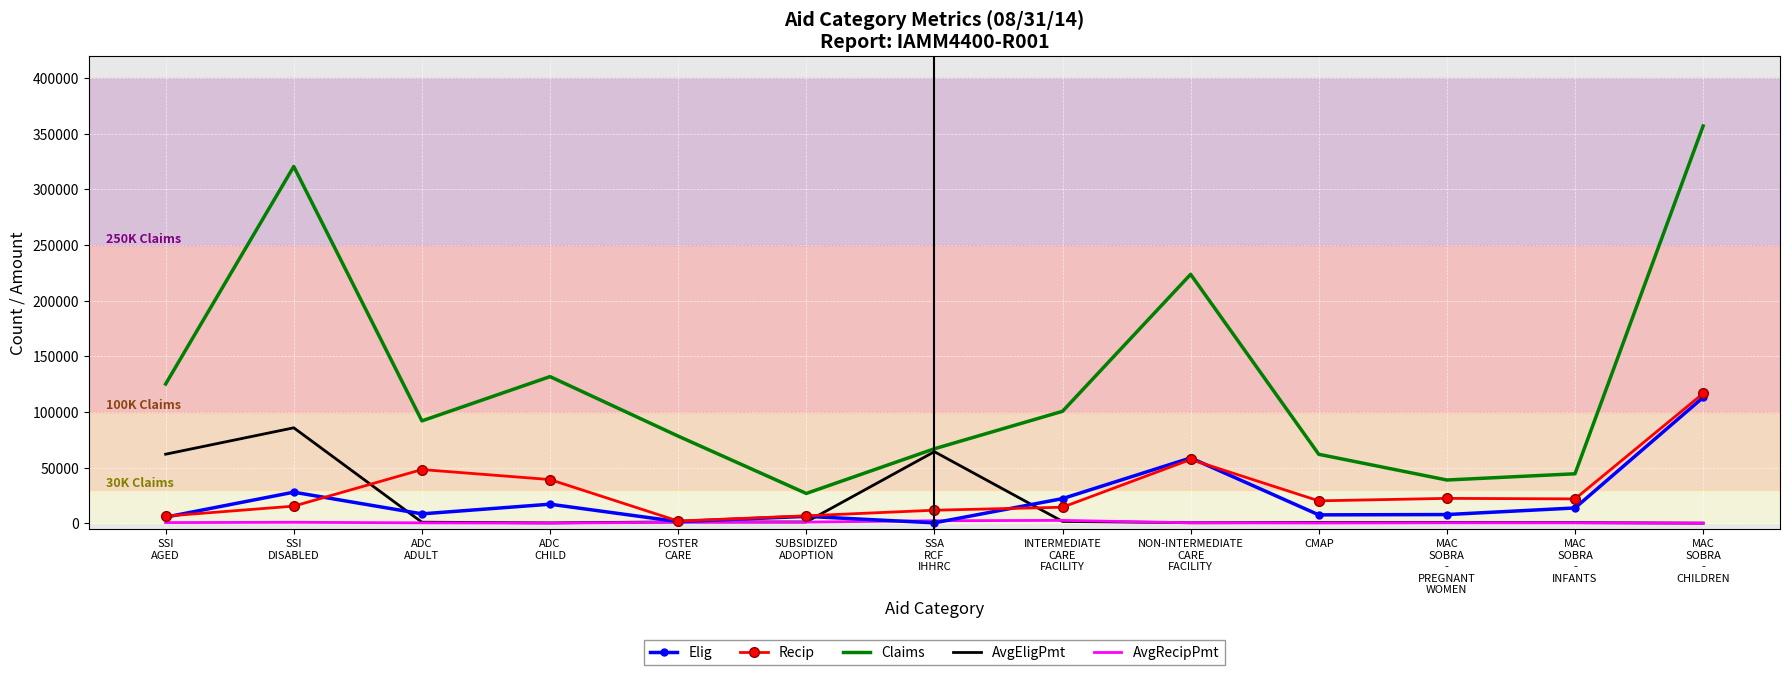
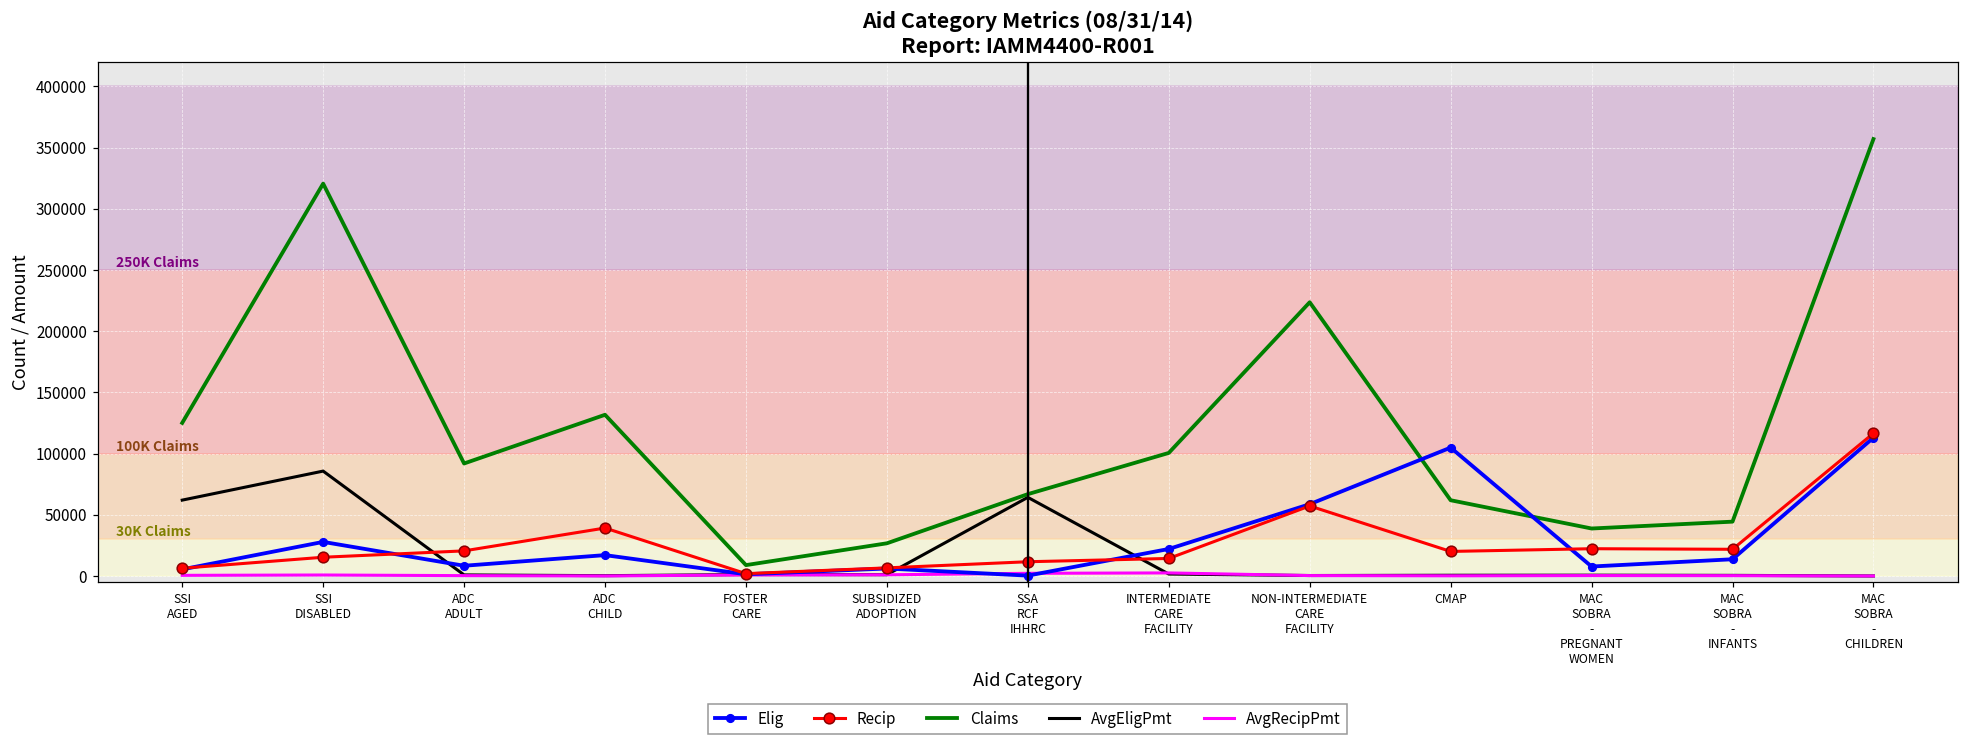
Recip, ADC ADULT: 48000 -> 21000
Claims, FOSTER CARE: 78000 -> 9000
Elig, CMAP: 8000 -> 105000
